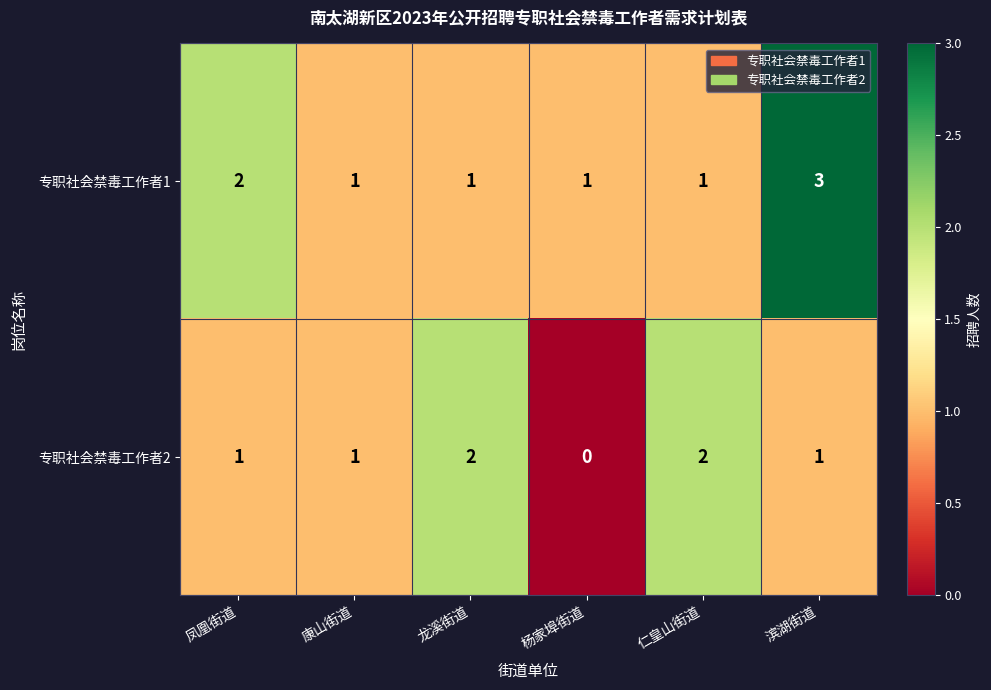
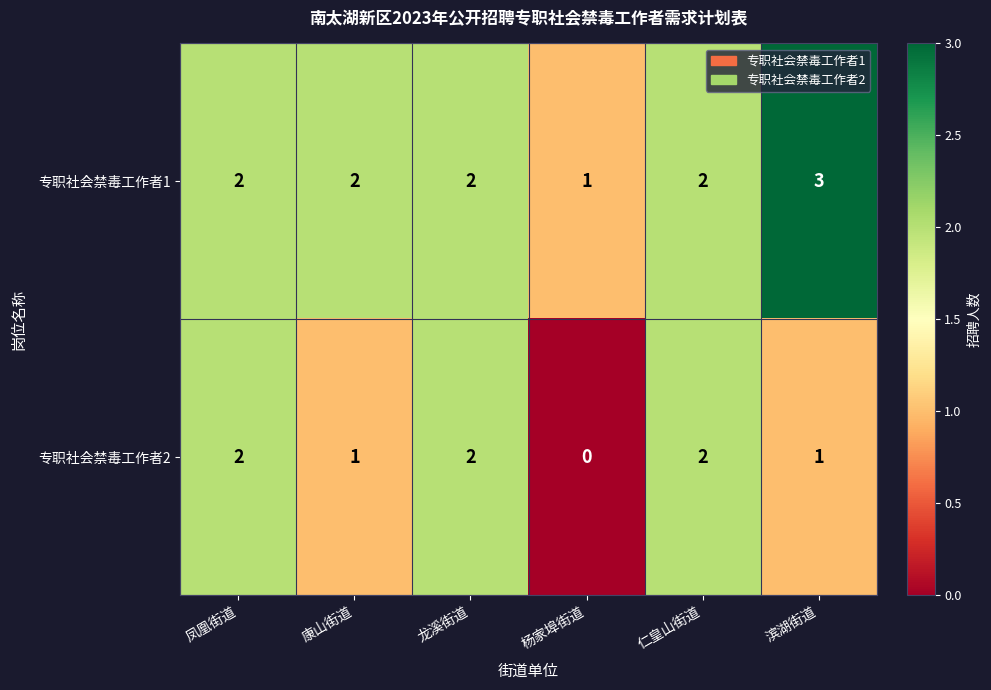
专职社会禁毒工作者1, 康山街道: 1 -> 2
专职社会禁毒工作者1, 龙溪街道: 1 -> 2
专职社会禁毒工作者1, 仁皇山街道: 1 -> 2
专职社会禁毒工作者2, 凤凰街道: 1 -> 2
